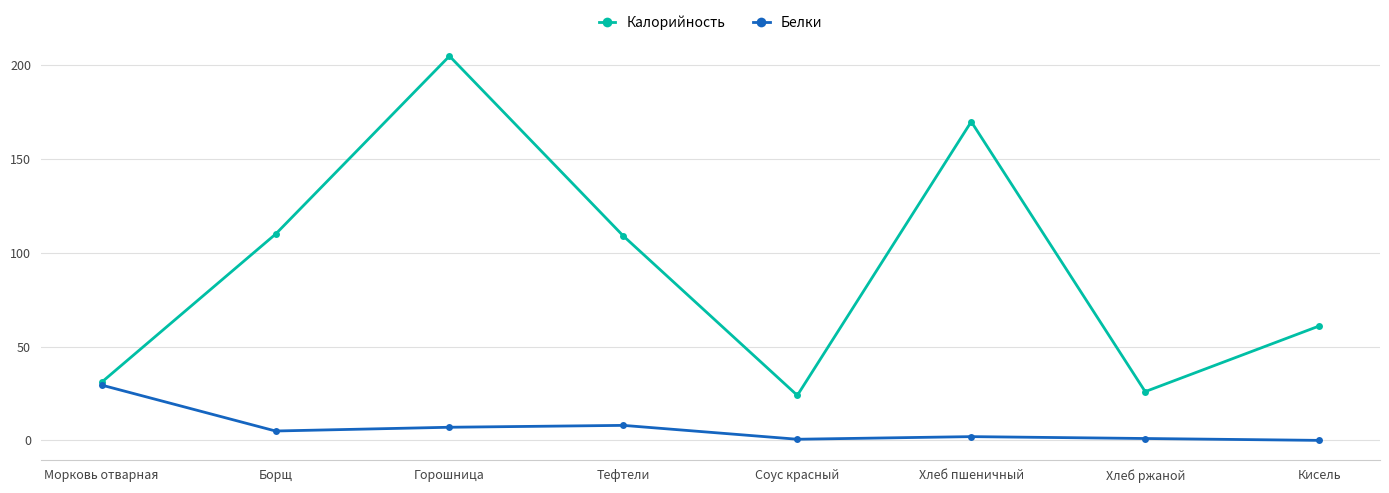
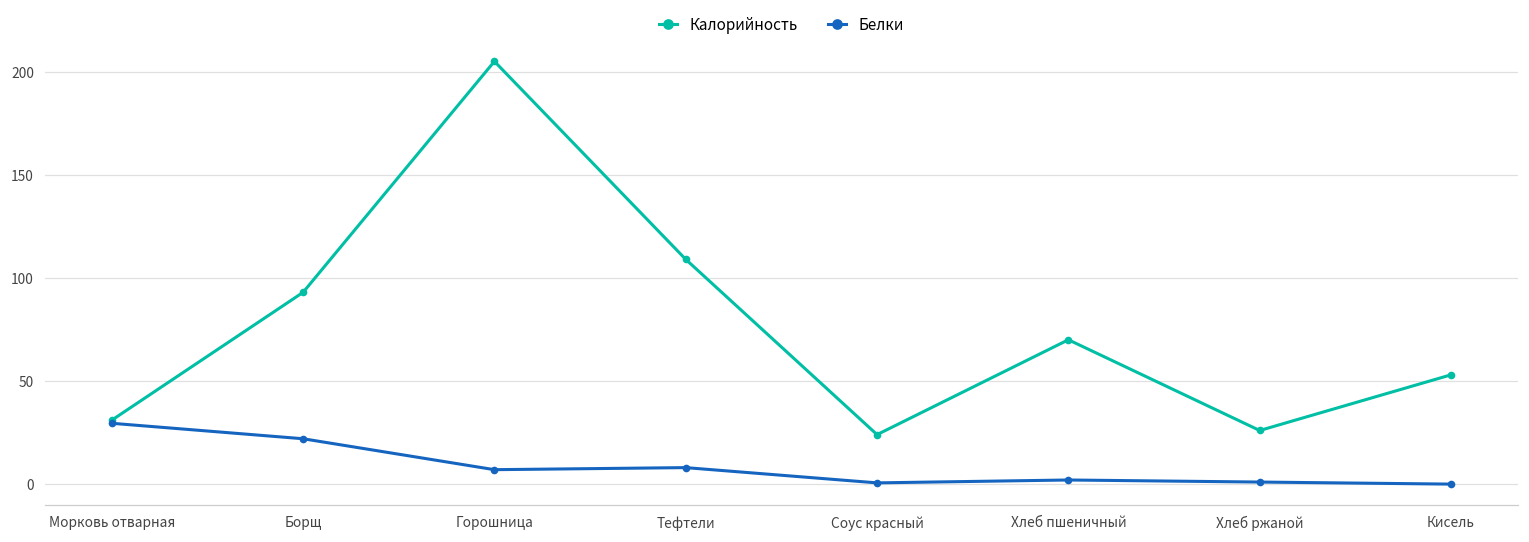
Калорийность, Борщ: 110 -> 93
Белки, Борщ: 5 -> 22
Калорийность, Хлеб пшеничный: 170 -> 70
Калорийность, Кисель: 61 -> 53
